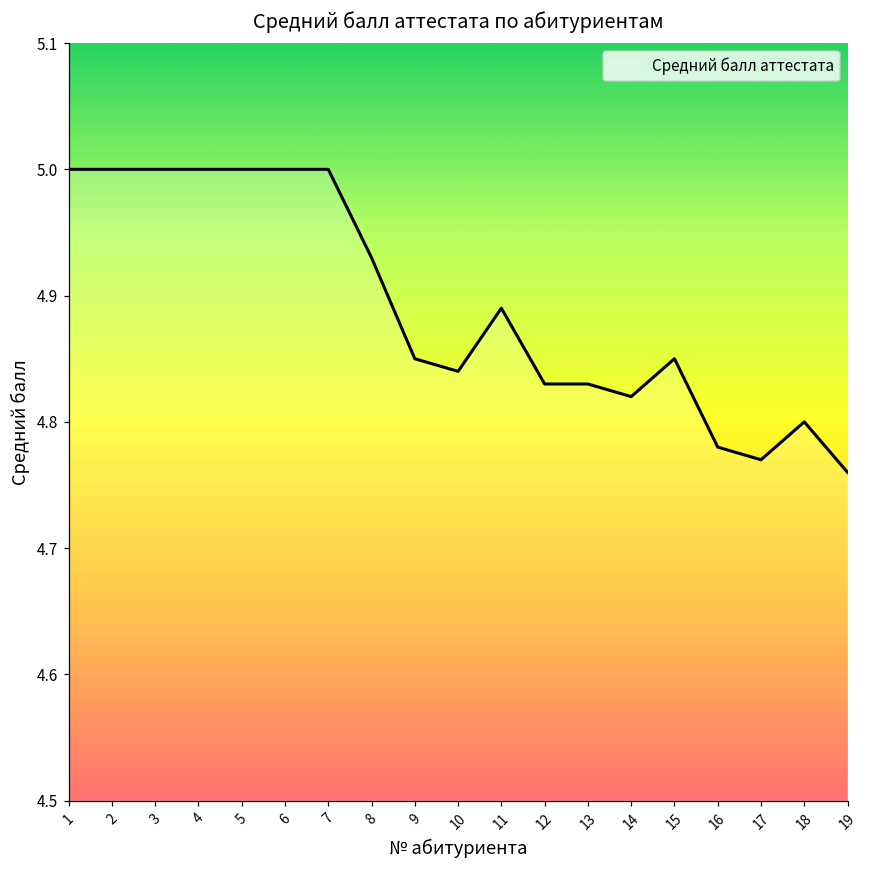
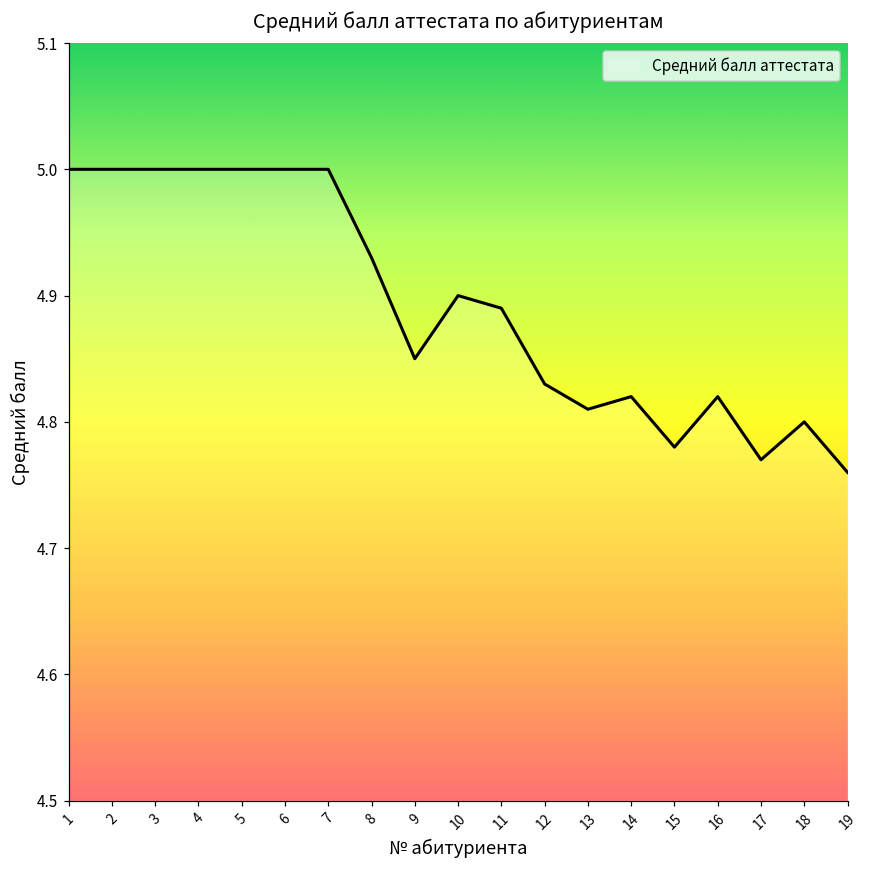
10: 4.84 -> 4.90
13: 4.83 -> 4.81
15: 4.85 -> 4.78
16: 4.78 -> 4.82
